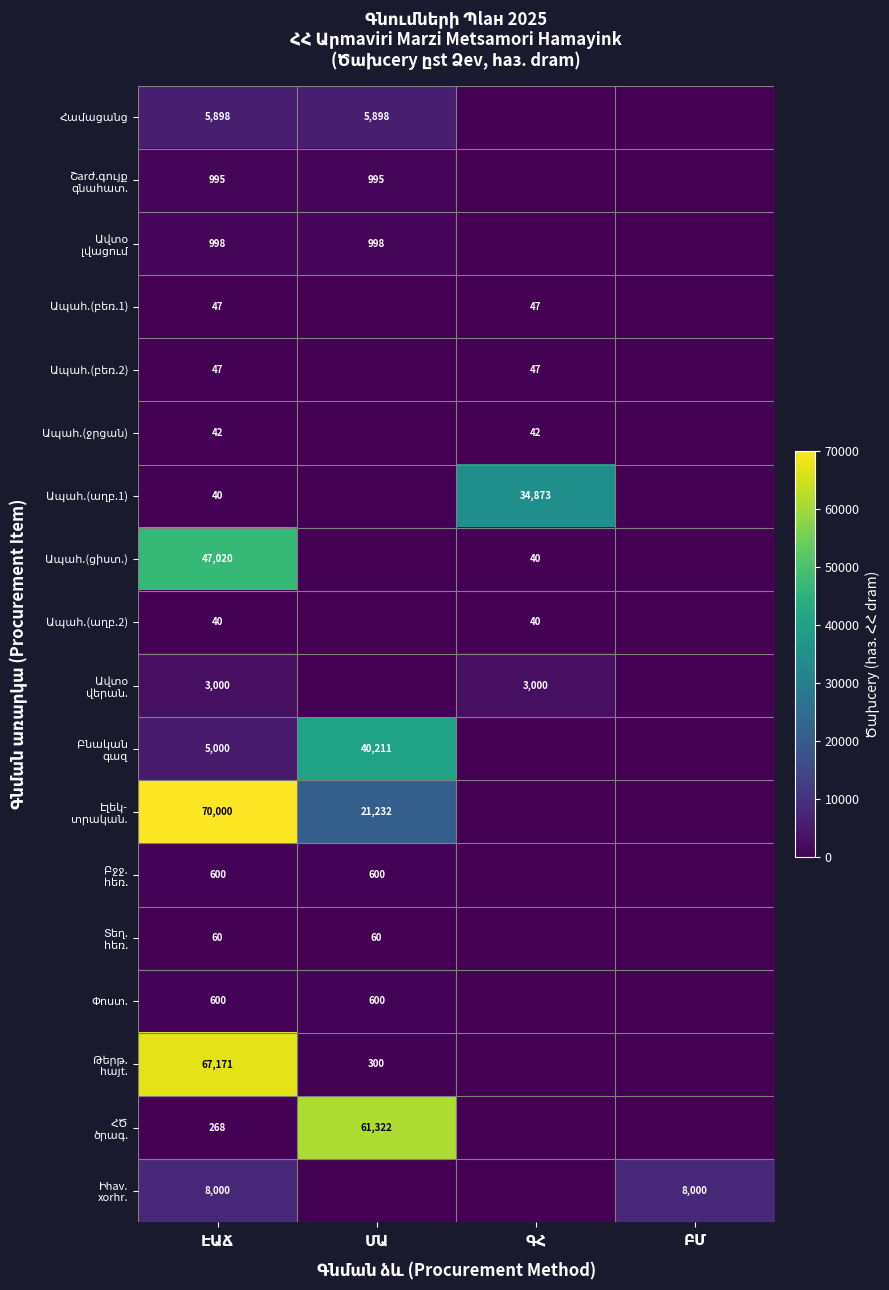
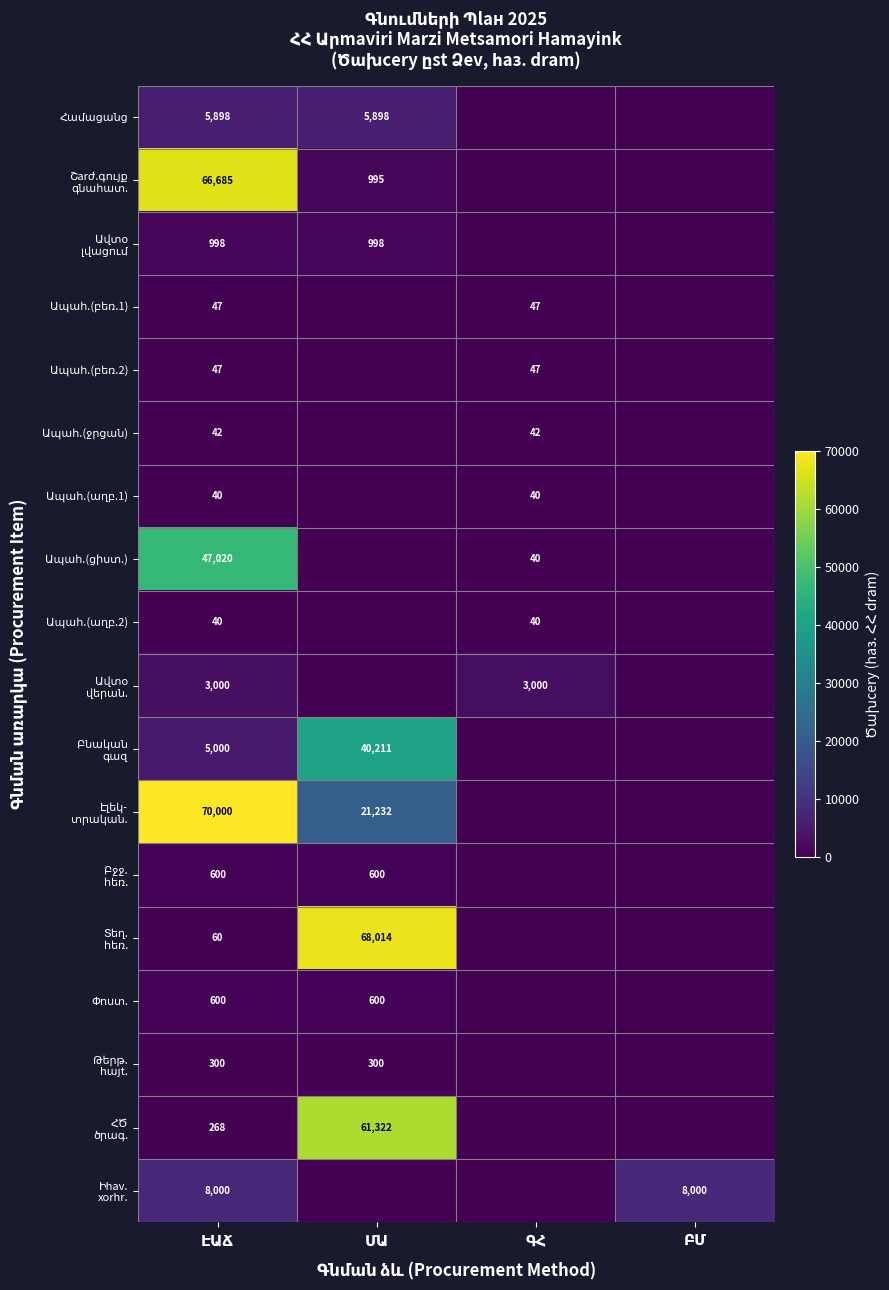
Շarժ.գույք գնահատ., ԷԱՃ: 995 -> 66,685
Ապահ.(աղբ.1), ԳՀ: 34,873 -> 40
Տեղ. հեռ., ՄԱ: 60 -> 68,014
Թերթ. hայt., ԷԱՃ: 67,171 -> 300
